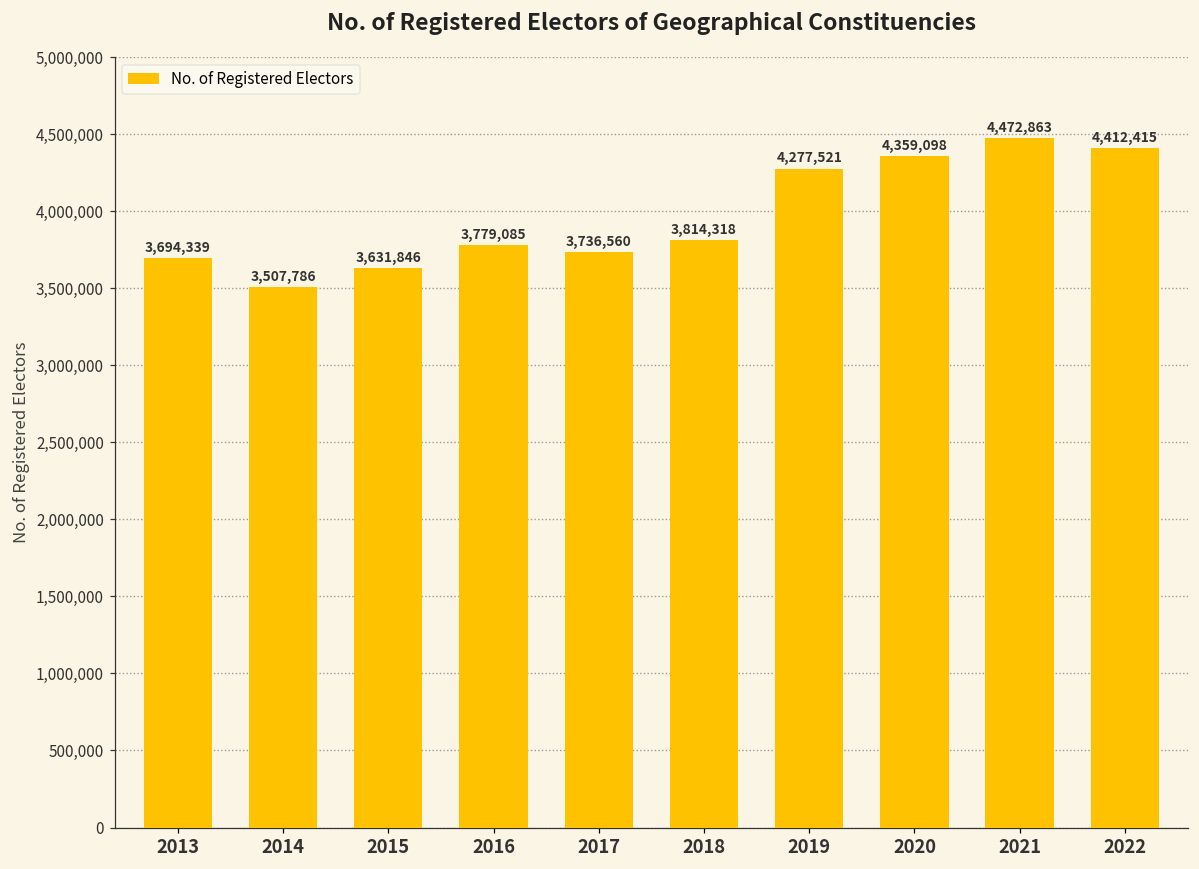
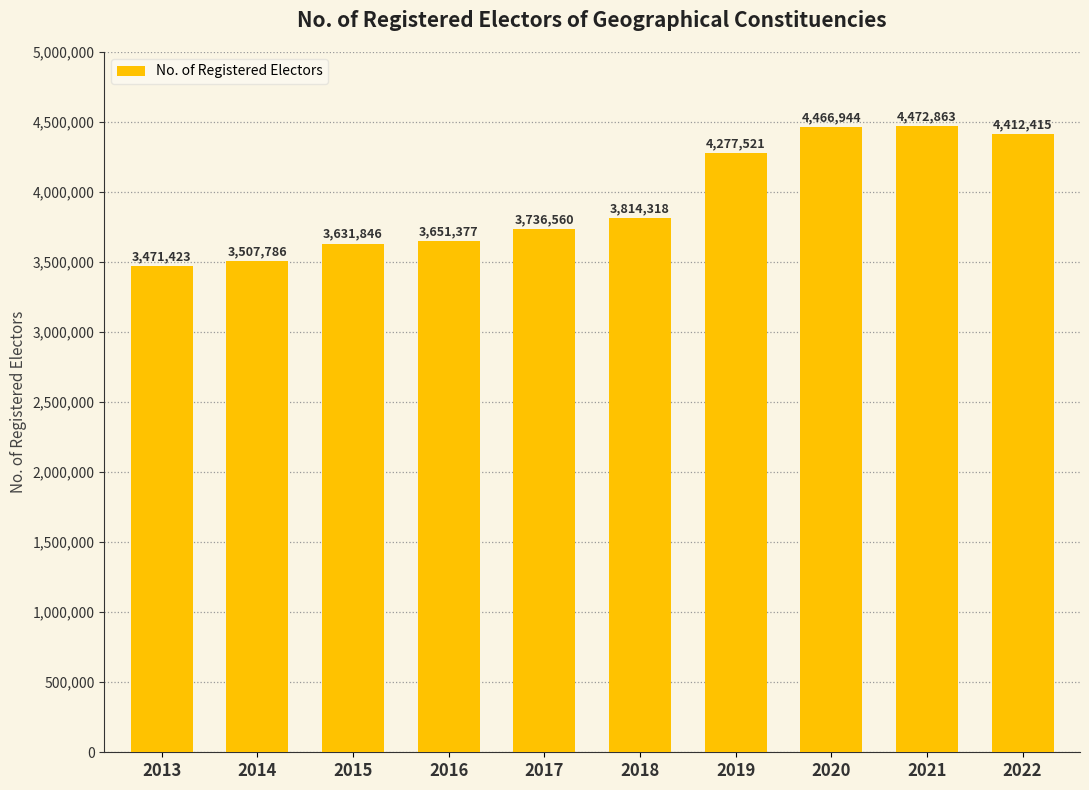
2013: 3,694,339 -> 3,471,423
2016: 3,779,085 -> 3,651,377
2020: 4,359,098 -> 4,466,944
